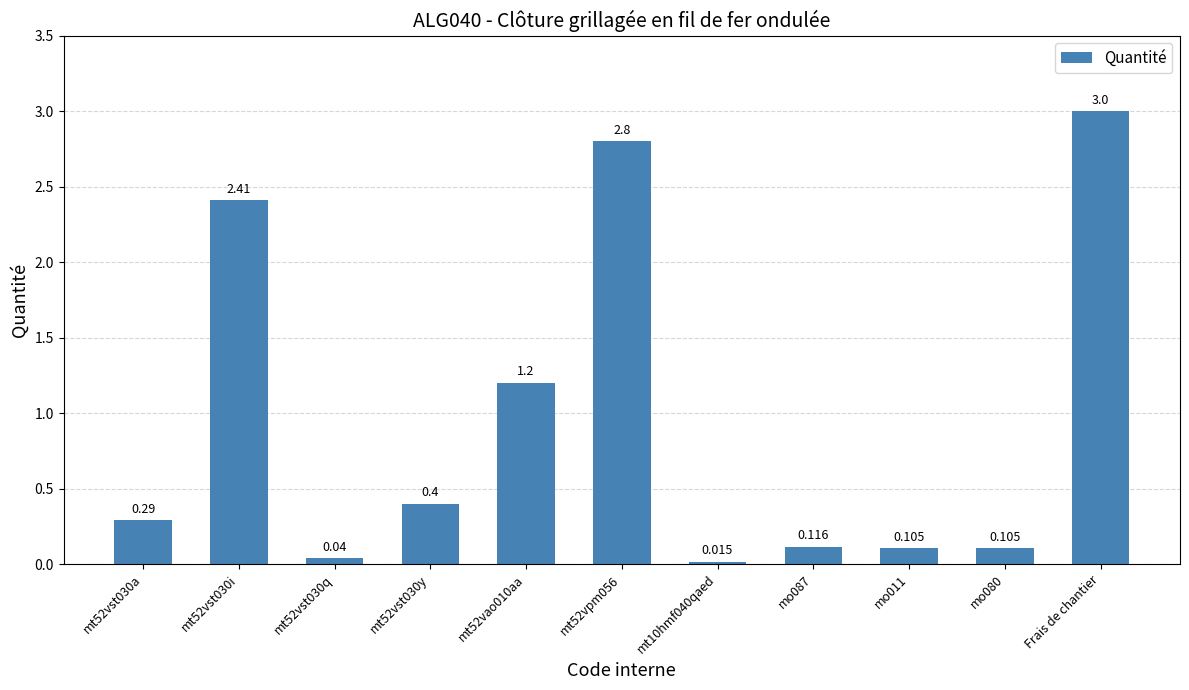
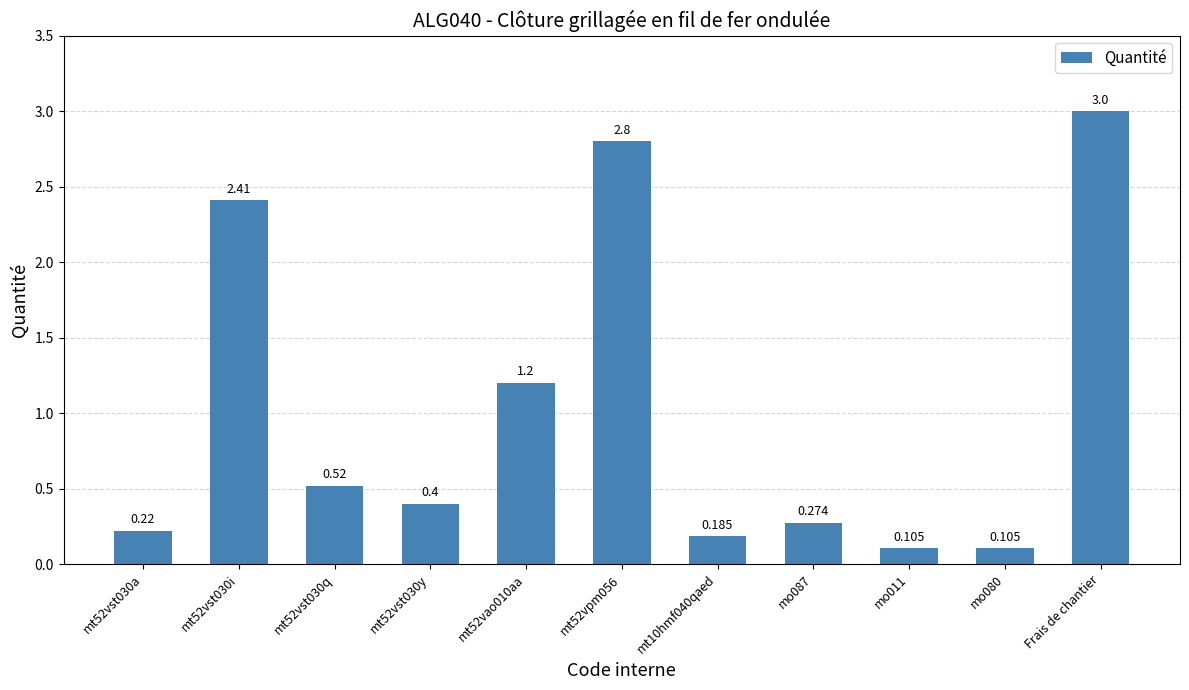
mt52vst030a: 0.29 -> 0.22
mt52vst030q: 0.04 -> 0.52
mt10hmf040qaed: 0.015 -> 0.185
mo087: 0.116 -> 0.274
